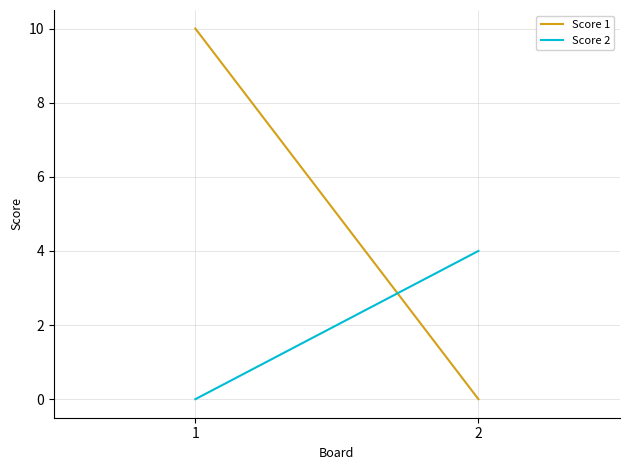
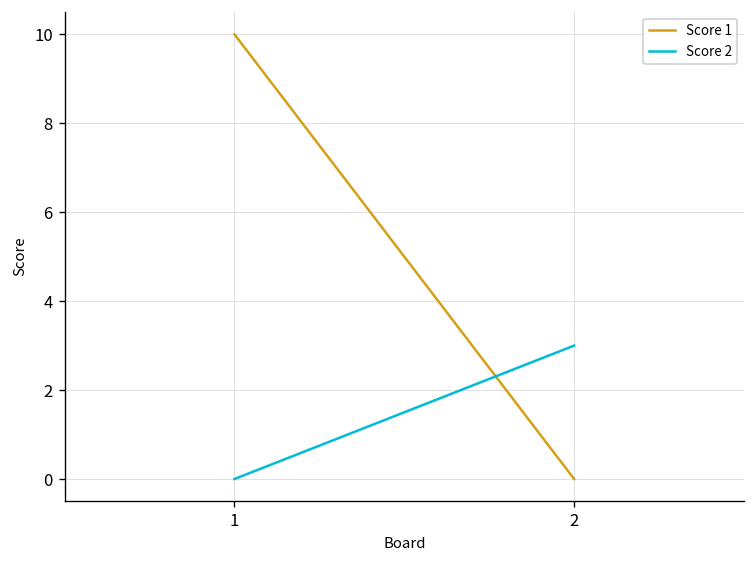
Score 2, 2: 4 -> 3
